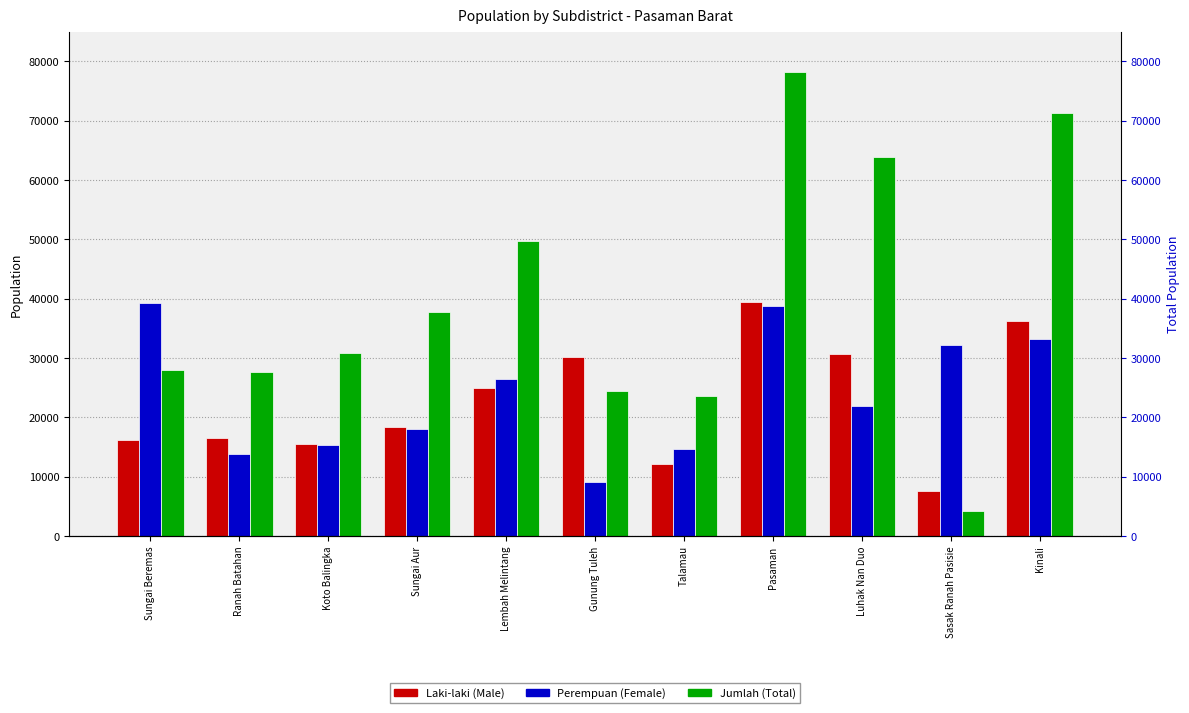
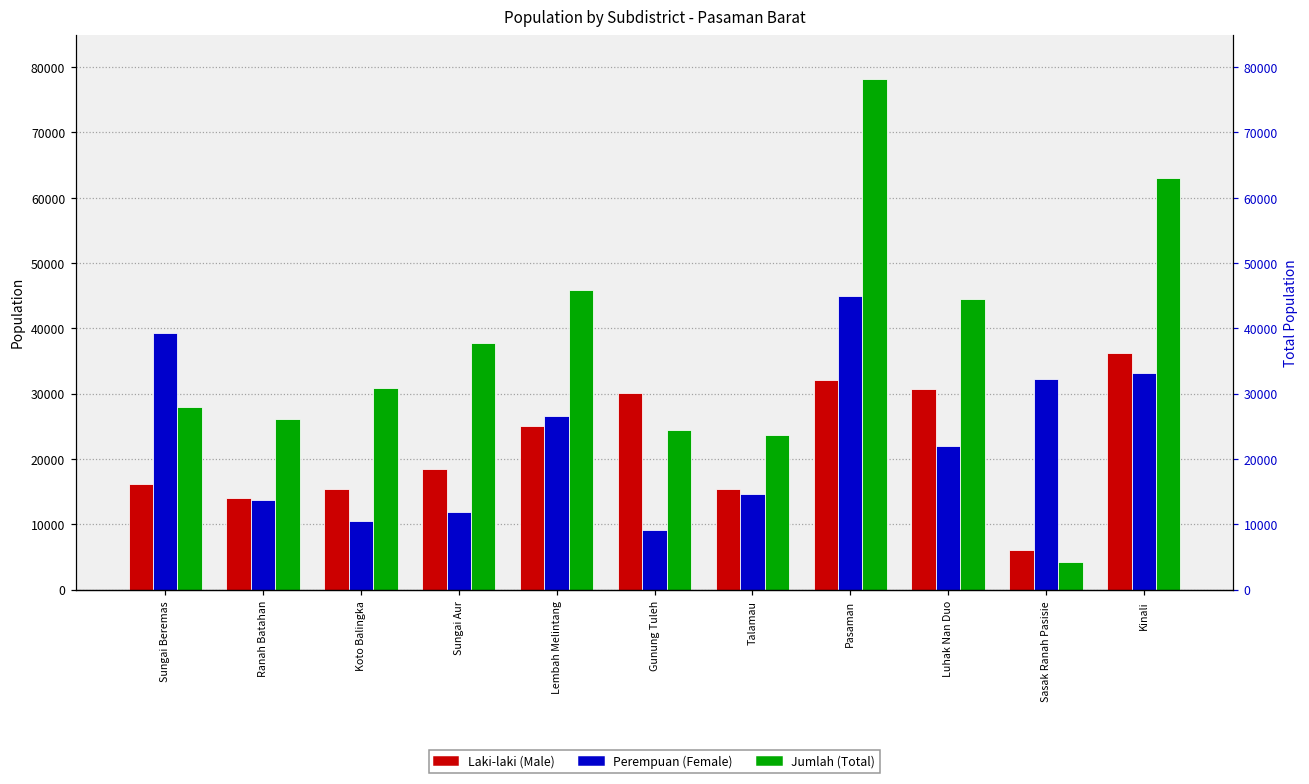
Laki-laki (Male), Ranah Batahan: 16000 -> 14000
Jumlah (Total), Ranah Batahan: 28000 -> 26000
Perempuan (Female), Koto Balingka: 15000 -> 11000
Perempuan (Female), Sungai Aur: 18000 -> 12000
Jumlah (Total), Lembah Melintang: 50000 -> 46000
Laki-laki (Male), Talamau: 12000 -> 15000
Laki-laki (Male), Pasaman: 39000 -> 32000
Perempuan (Female), Pasaman: 39000 -> 45000
Jumlah (Total), Luhak Nan Duo: 64000 -> 45000
Laki-laki (Male), Sasak Ranah Pasisie: 8000 -> 6000
Jumlah (Total), Kinali: 71000 -> 63000
